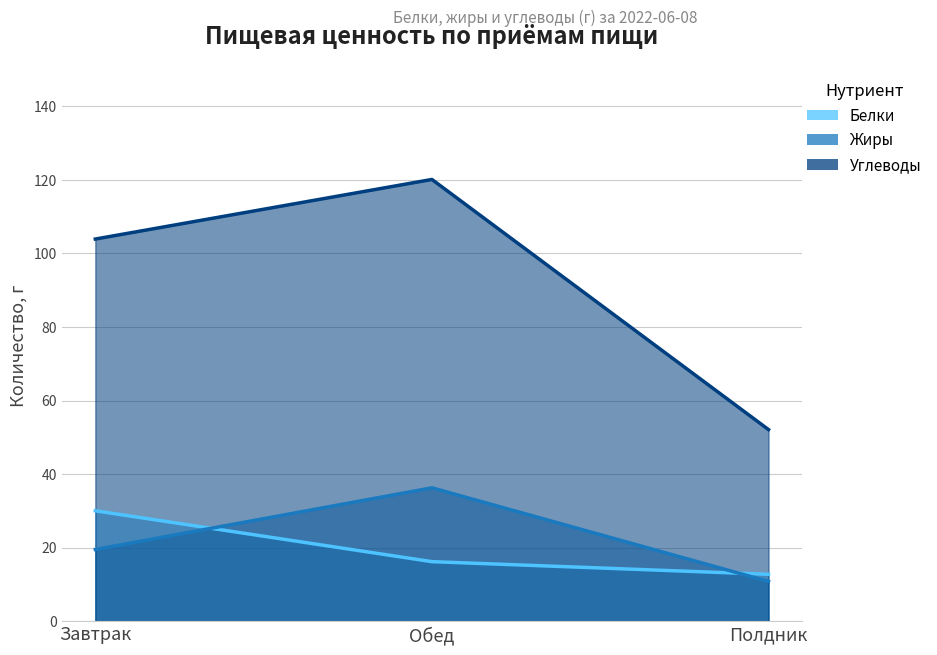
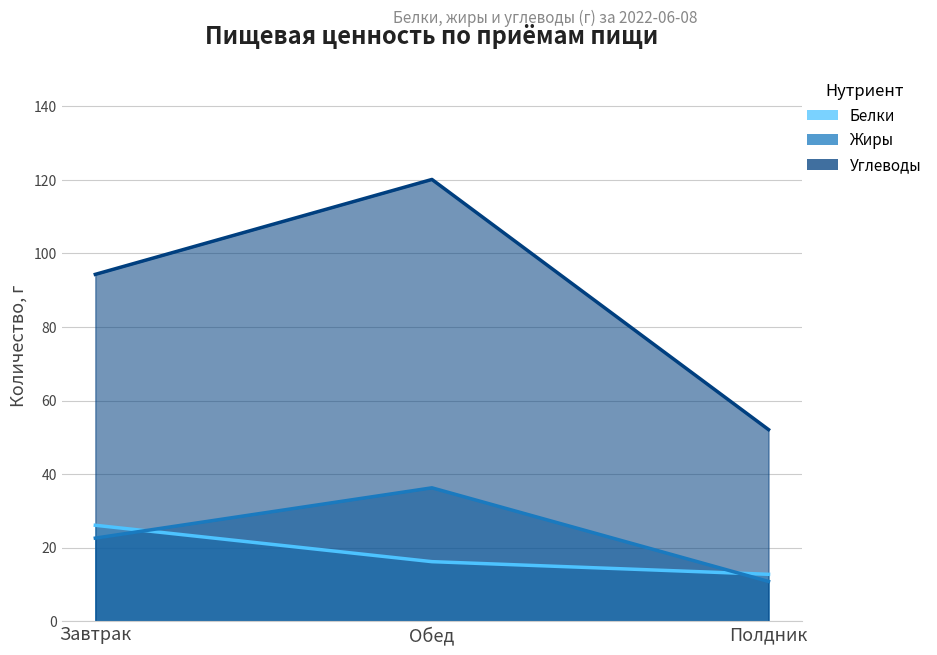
Белки, Завтрак: 30 -> 26
Жиры, Завтрак: 20 -> 23
Углеводы, Завтрак: 104 -> 94
